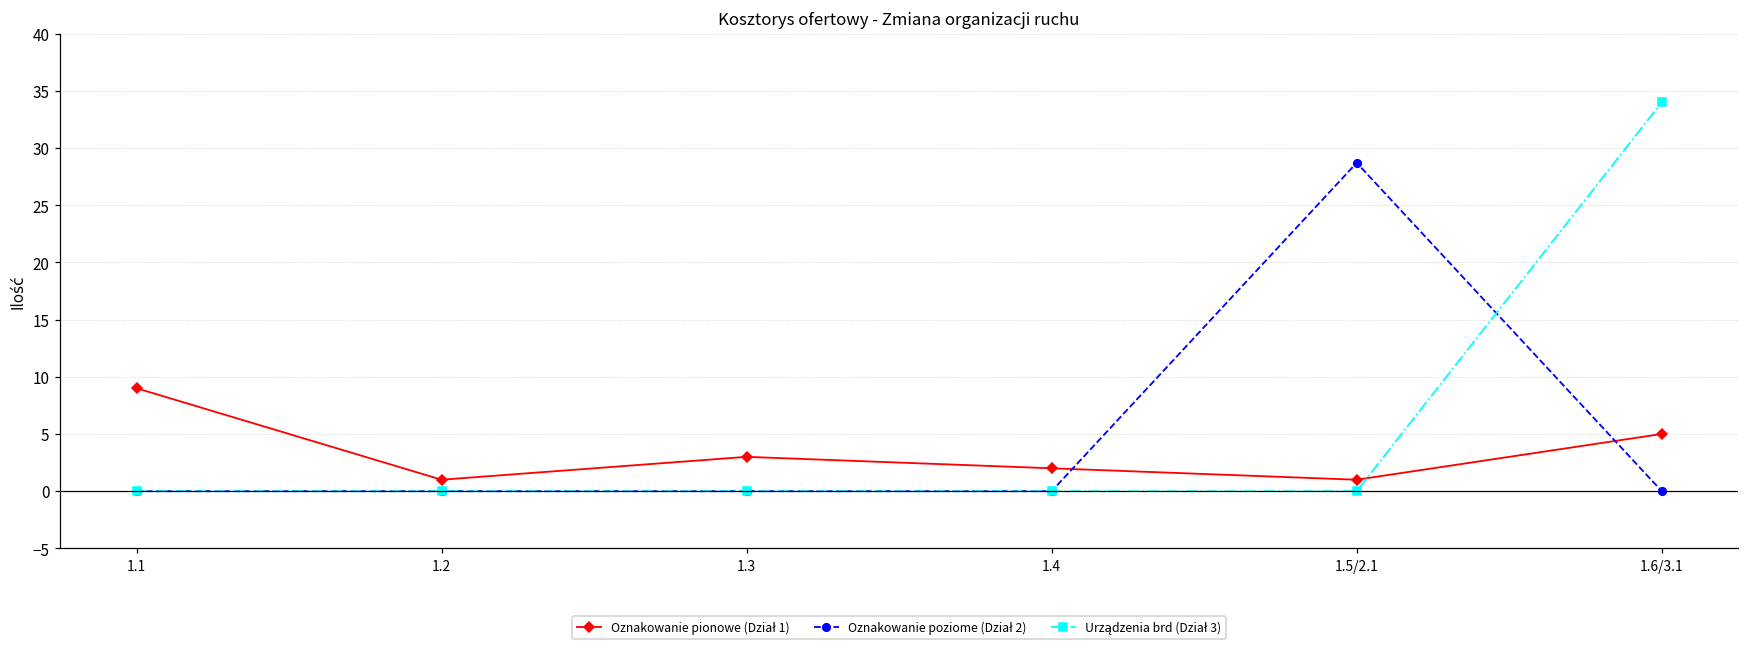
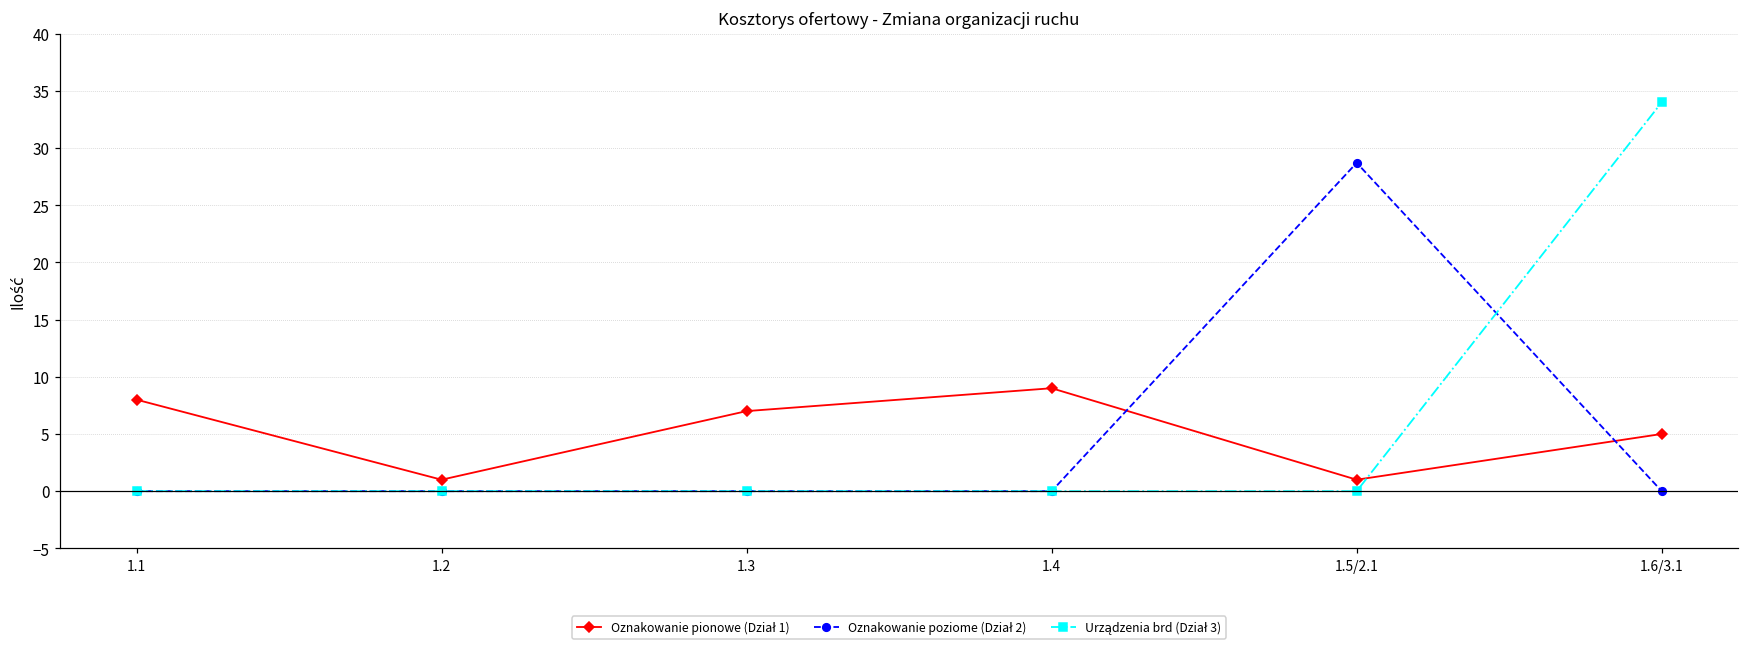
Oznakowanie pionowe (Dział 1), 1.1: 9 -> 8
Oznakowanie pionowe (Dział 1), 1.3: 3 -> 7
Oznakowanie pionowe (Dział 1), 1.4: 2 -> 9
